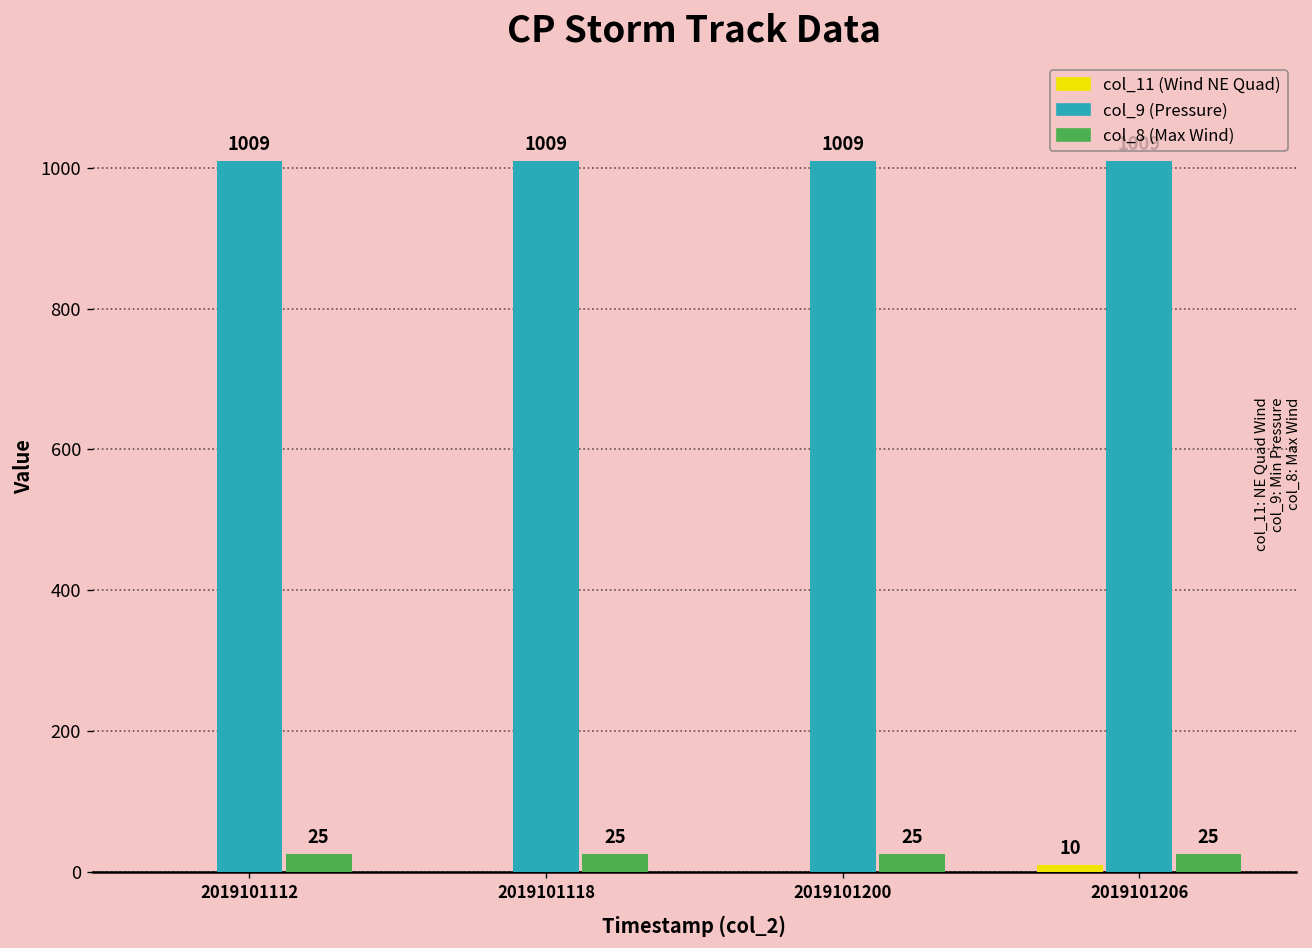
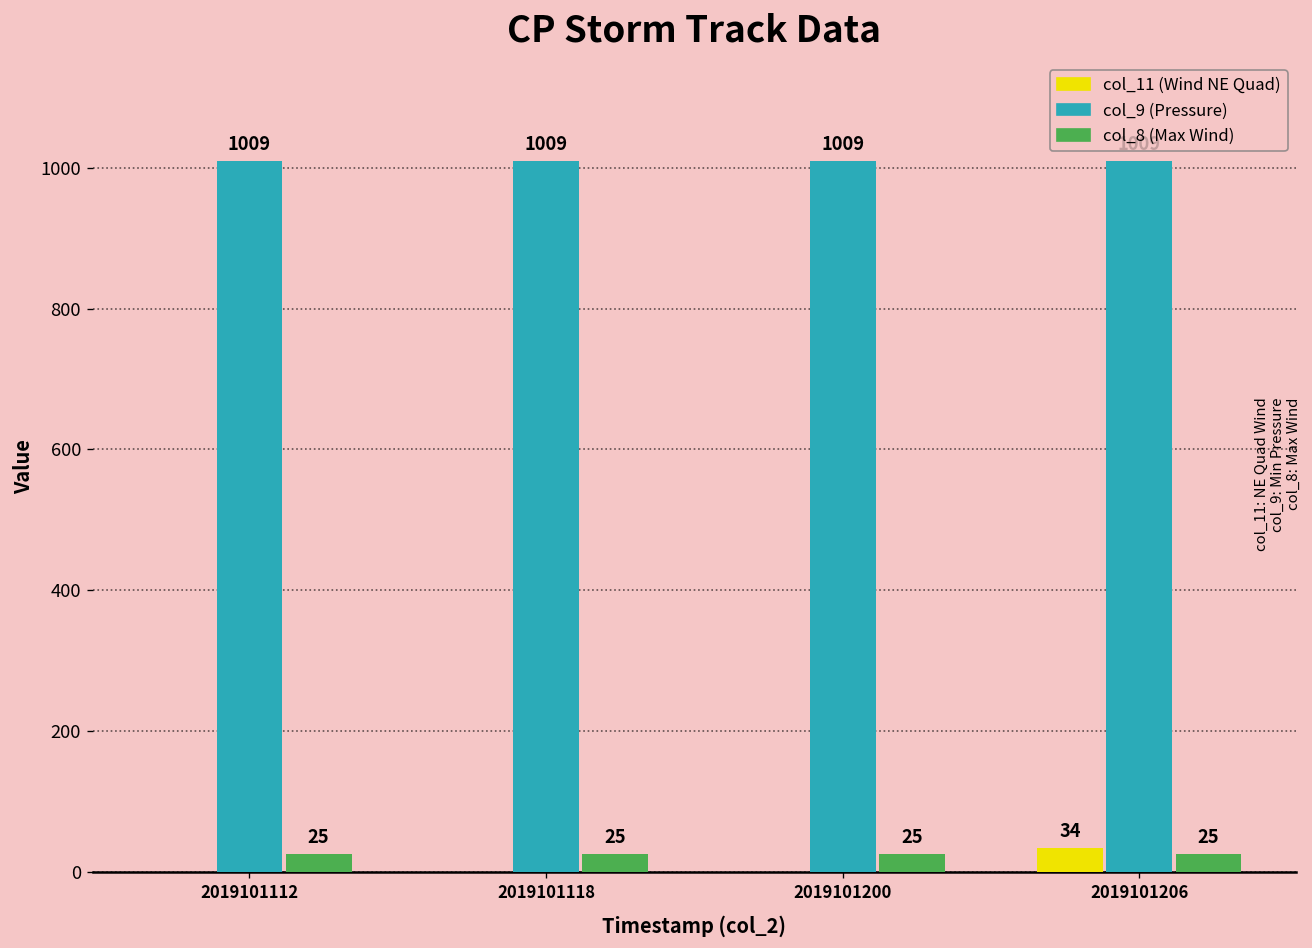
col_11 (Wind NE Quad), 2019101206: 10 -> 34
